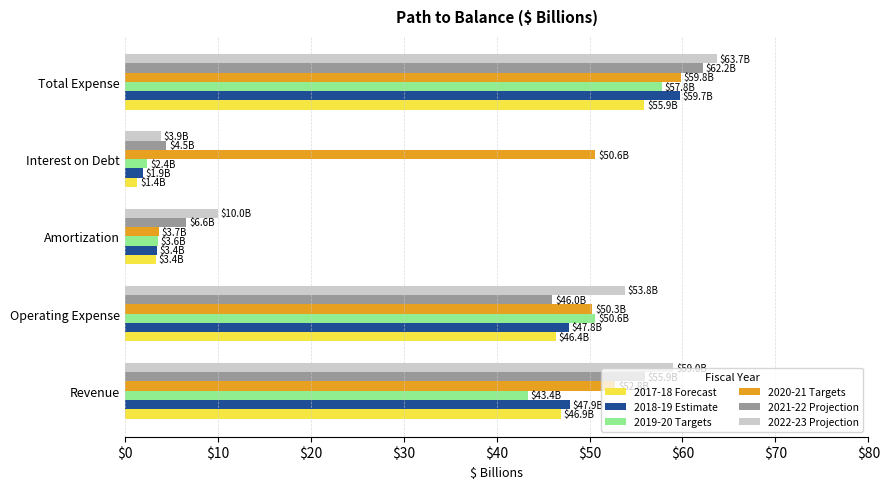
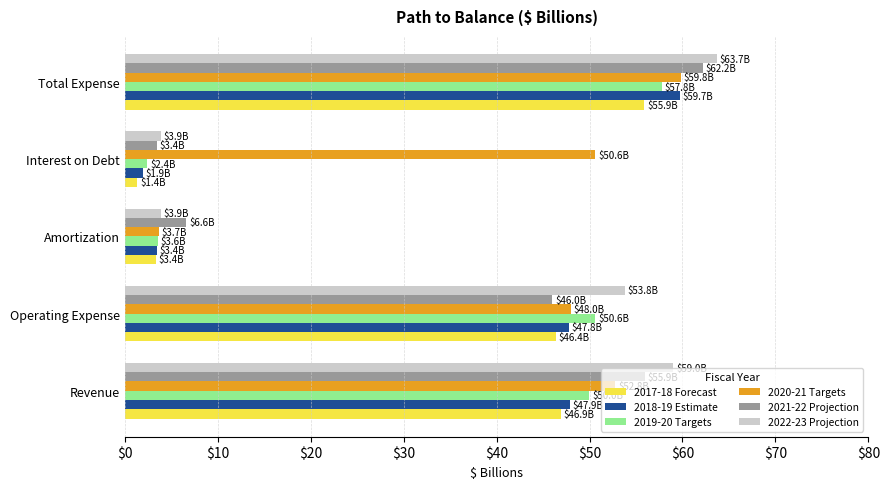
2021-22 Projection, Interest on Debt: $4.5B -> $3.4B
2022-23 Projection, Amortization: $10.0B -> $3.9B
2020-21 Targets, Operating Expense: $50.3B -> $48.0B
2019-20 Targets, Revenue: $43 -> $50
